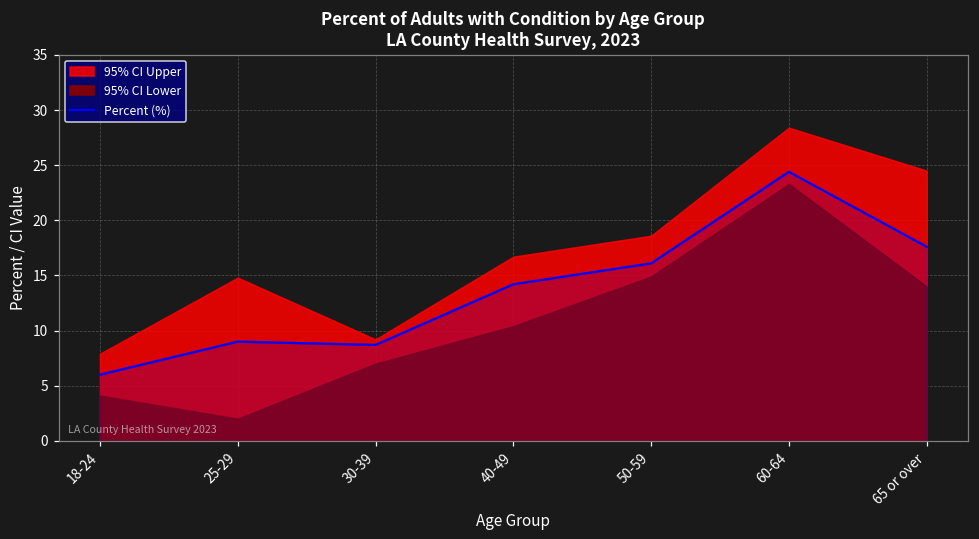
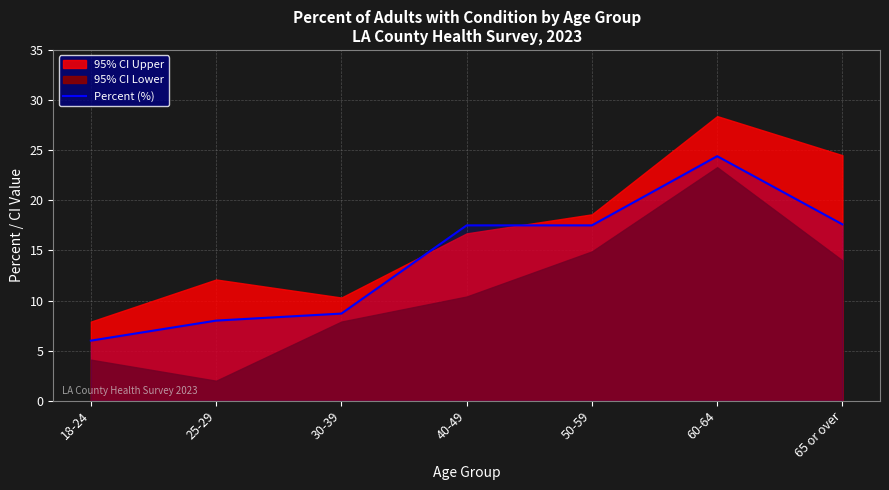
Percent (%), 25-29: 9.0 -> 8.0
95% CI Upper, 25-29: 14.8 -> 12.1
95% CI Upper, 30-39: 9.2 -> 10.3
95% CI Lower, 30-39: 7.0 -> 7.9
Percent (%), 40-49: 14.2 -> 17.5
Percent (%), 50-59: 16.1 -> 17.5
